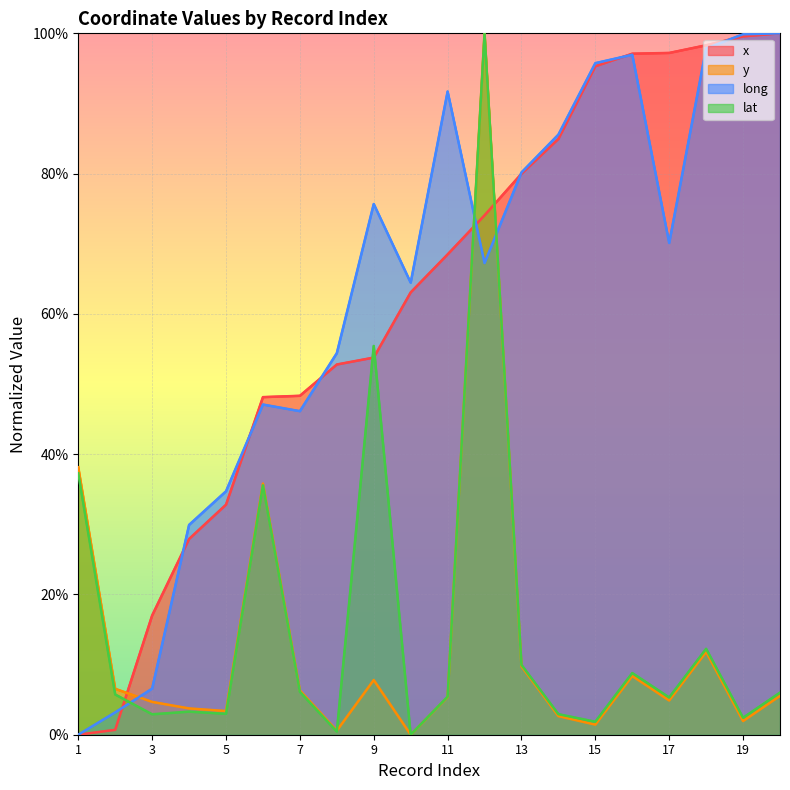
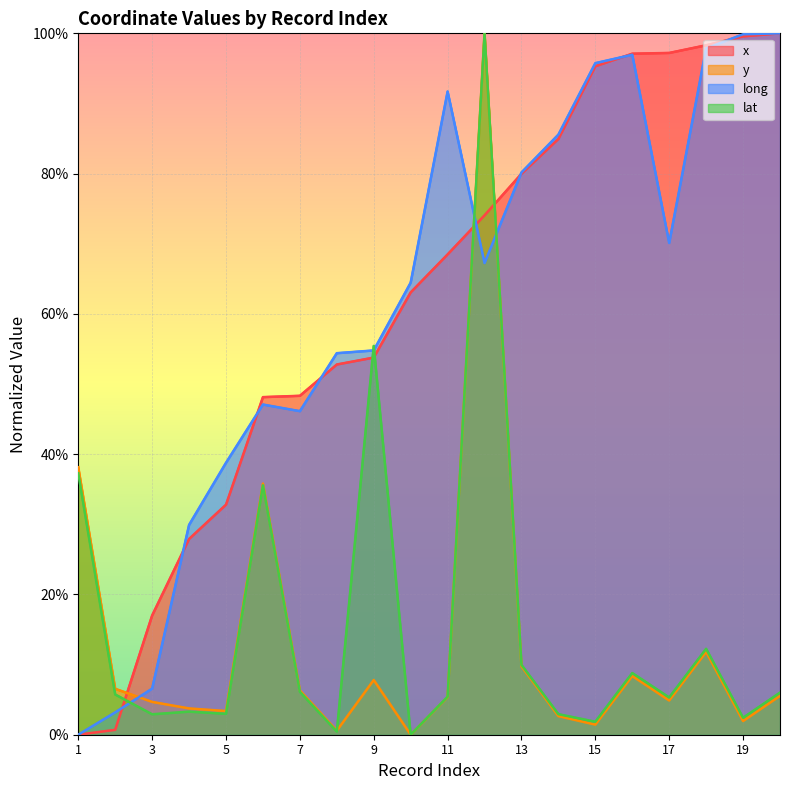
long, 5: 35% -> 39%
long, 9: 76% -> 55%
